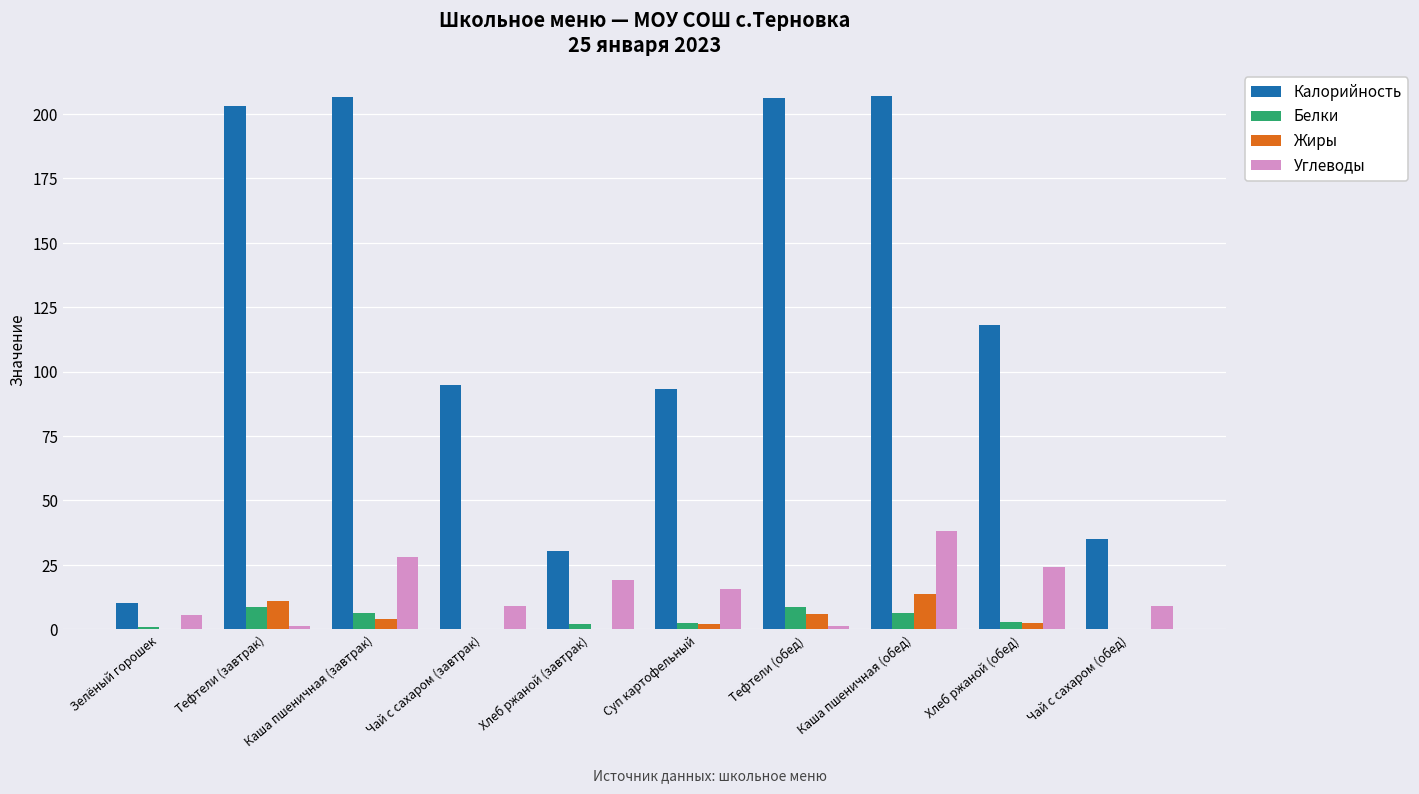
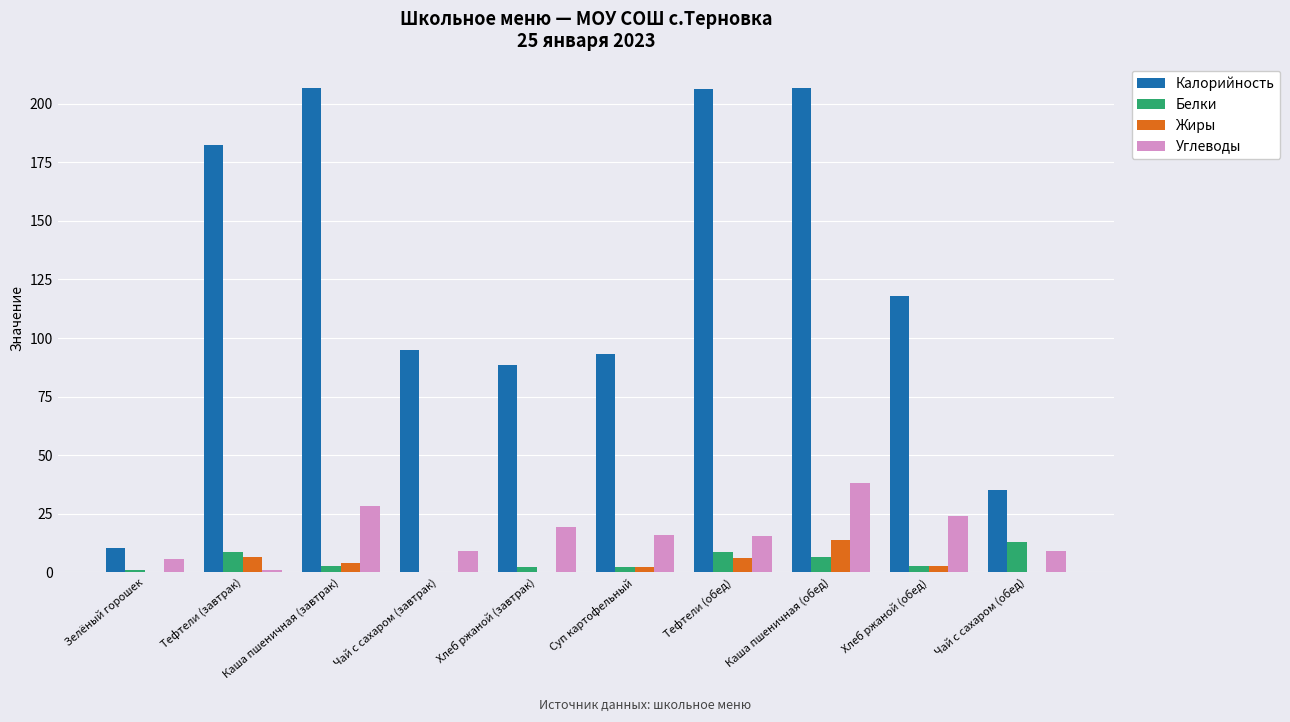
Калорийность, Тефтели (завтрак): 203 -> 182
Жиры, Тефтели (завтрак): 11 -> 6
Белки, Каша пшеничная (завтрак): 6 -> 3
Калорийность, Хлеб ржаной (завтрак): 30 -> 88
Углеводы, Тефтели (обед): 1 -> 15
Белки, Чай с сахаром (обед): 0 -> 13
